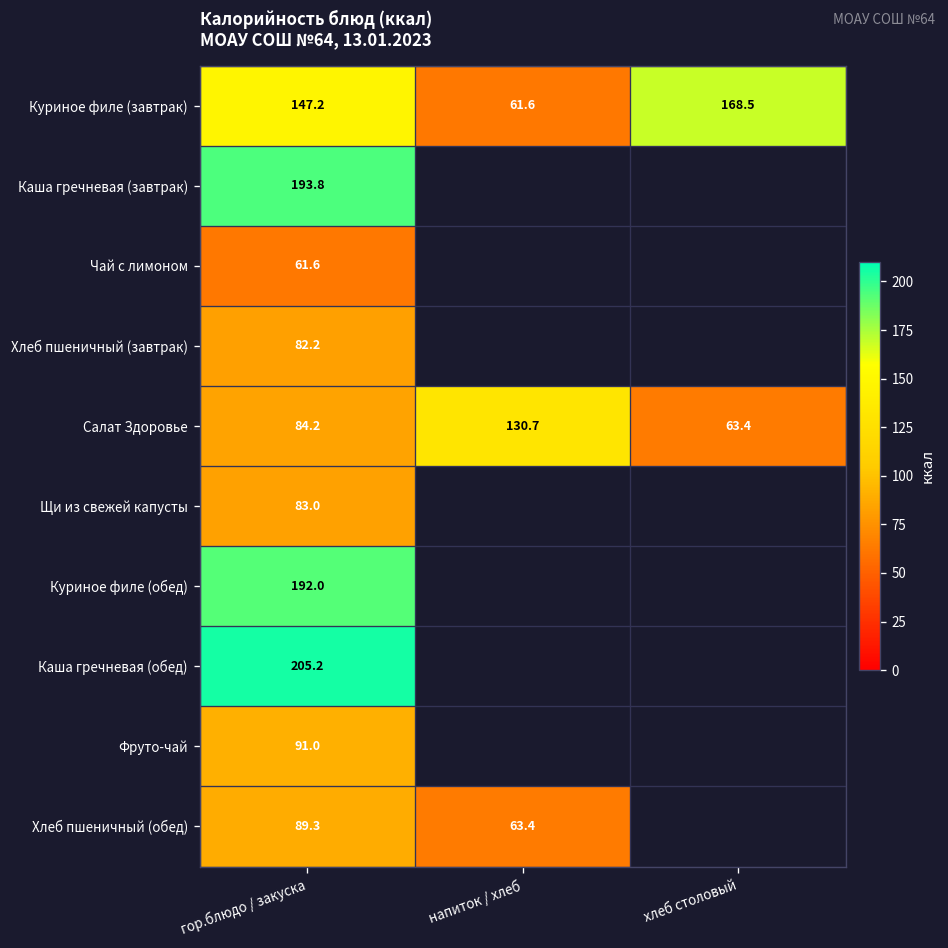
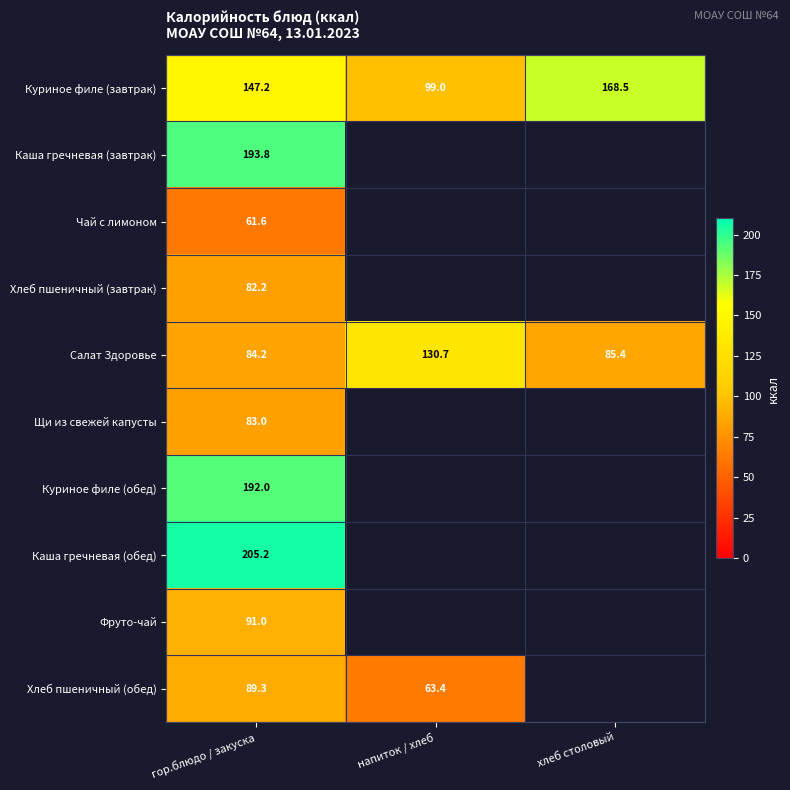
Куриное филе (завтрак), напиток / хлеб: 61.6 -> 99.0
Салат Здоровье, хлеб столовый: 63.4 -> 85.4
